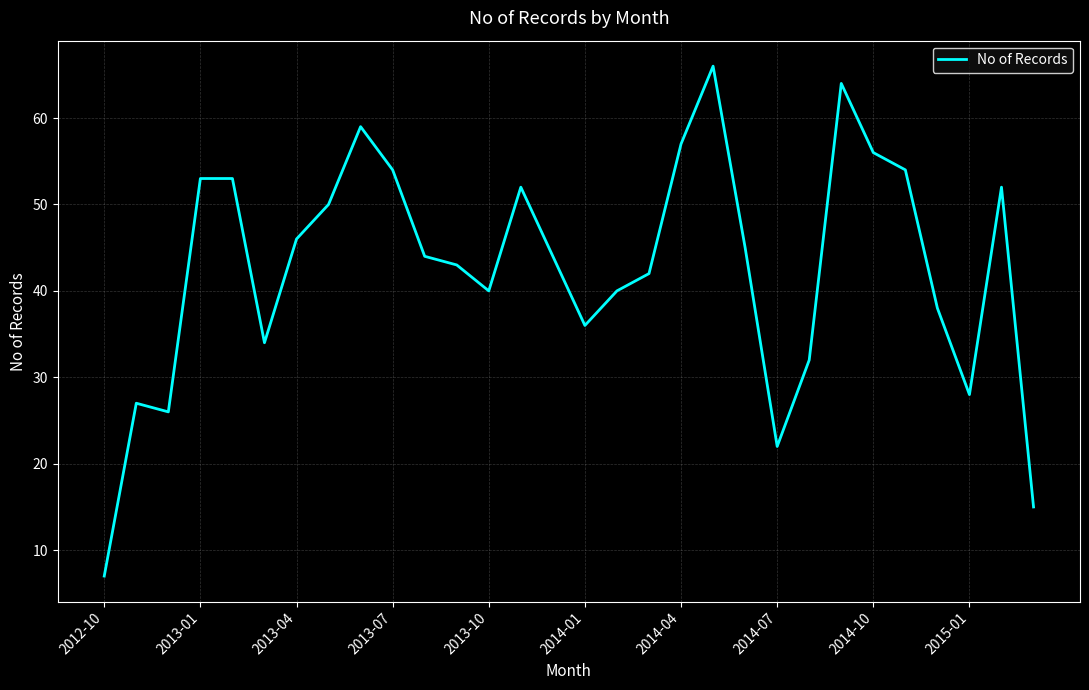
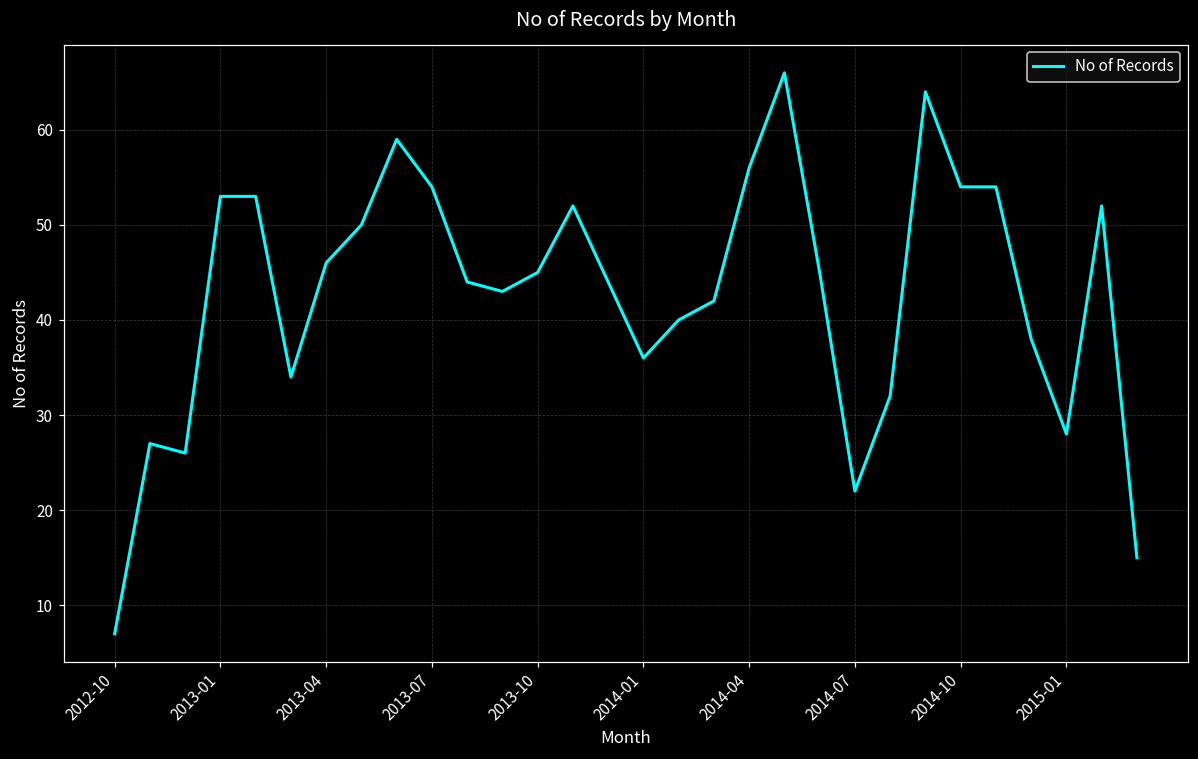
2013-10: 40 -> 45
2014-04: 57 -> 56
2014-10: 56 -> 54
